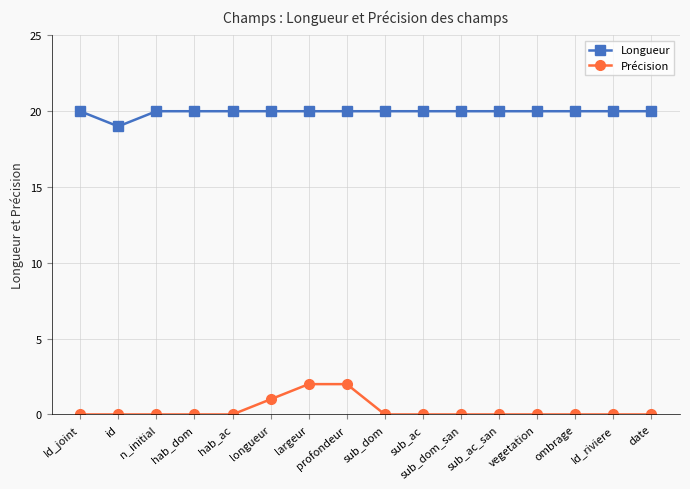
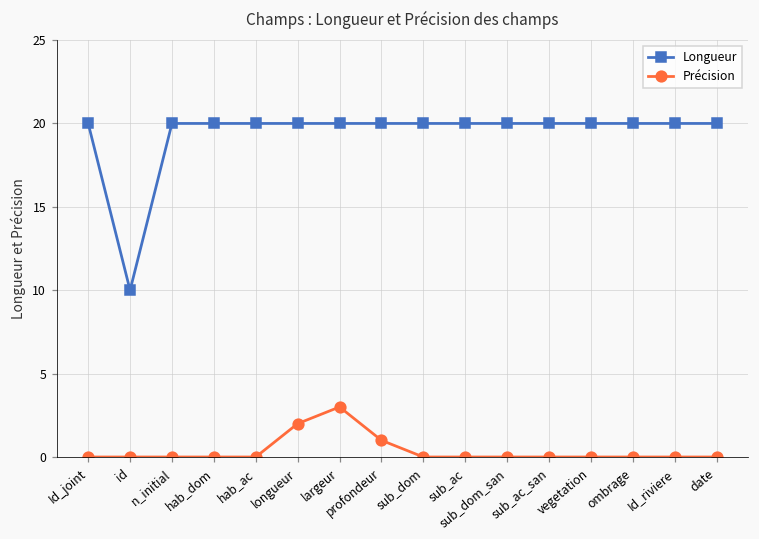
Longueur, id: 19 -> 10
Précision, longueur: 1 -> 2
Précision, largeur: 2 -> 3
Précision, profondeur: 2 -> 1
